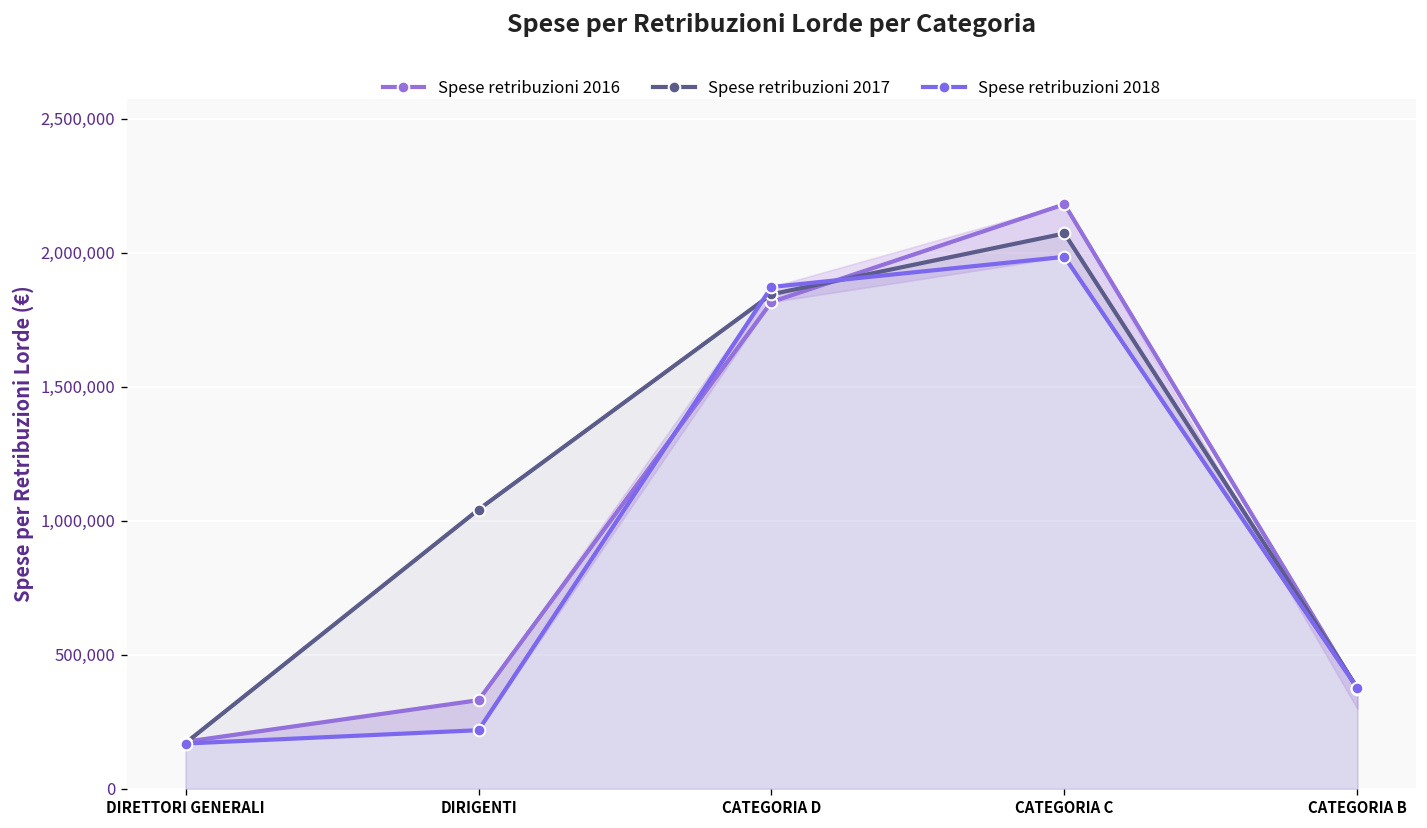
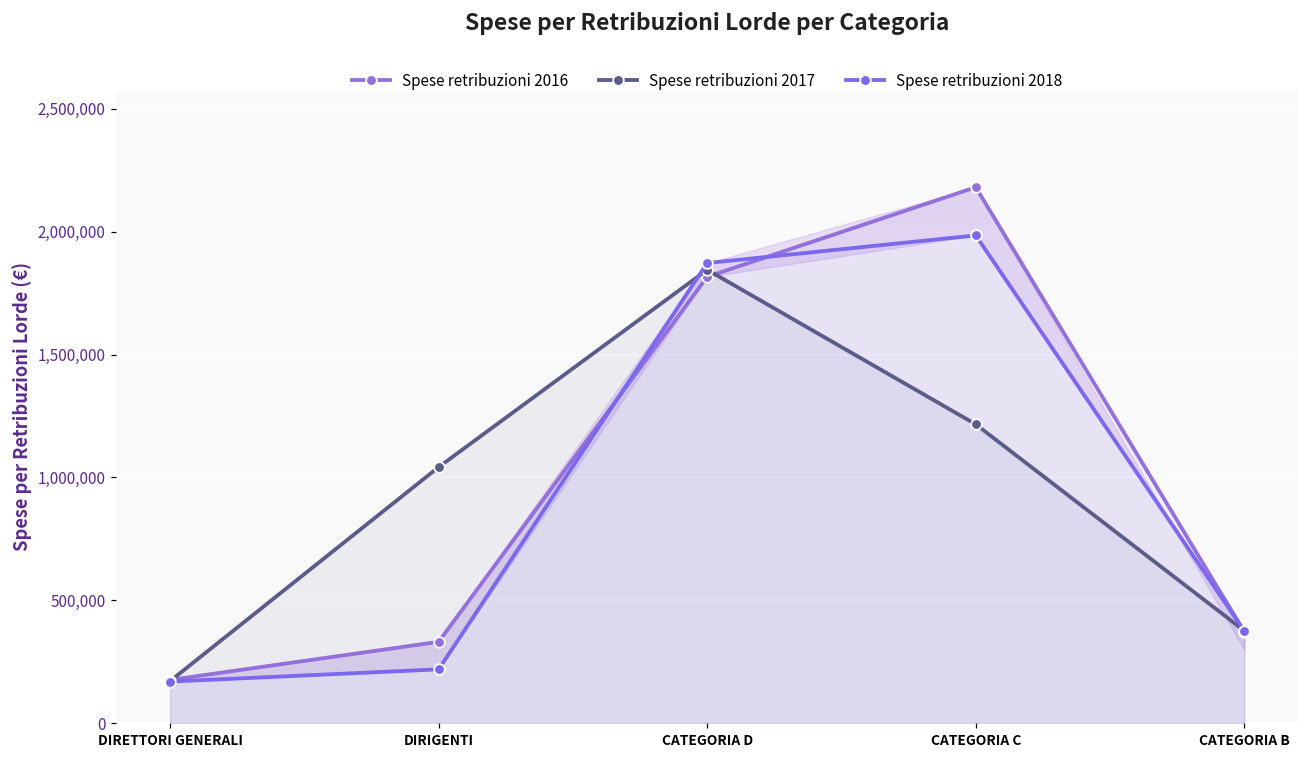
Spese retribuzioni 2017, CATEGORIA C: 2,070,000 -> 1,220,000
